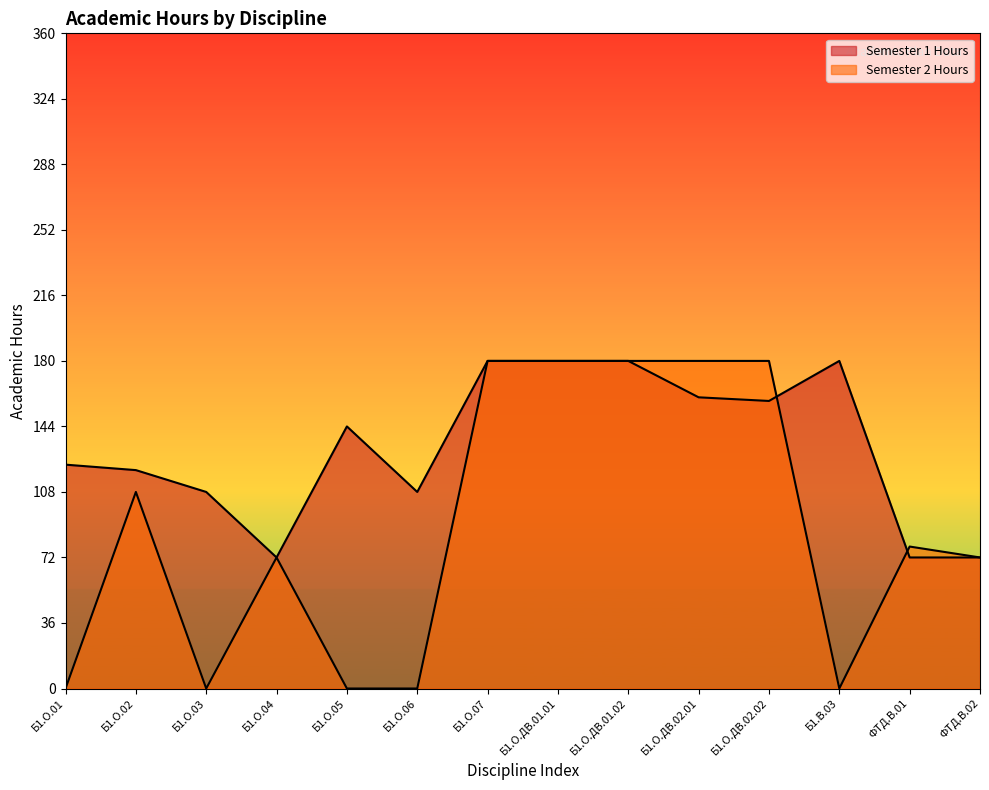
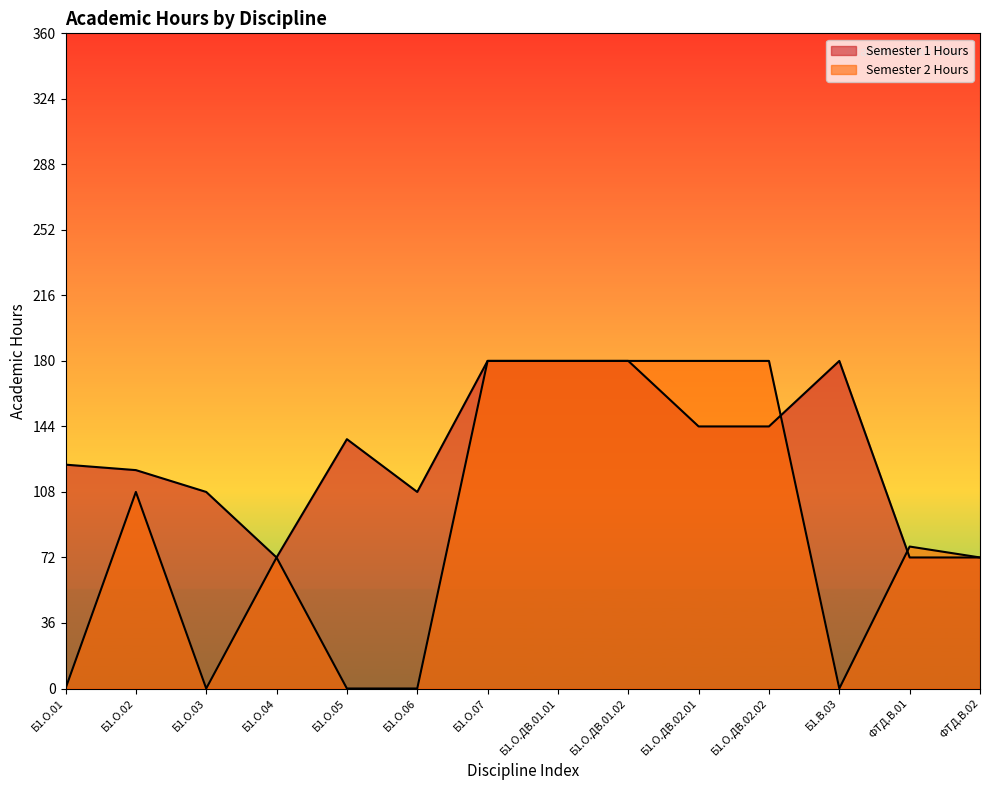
Semester 1 Hours, Б1.О.05: 144 -> 137
Semester 1 Hours, Б1.О.ДВ.02.01: 160 -> 144
Semester 1 Hours, Б1.О.ДВ.02.02: 158 -> 144
